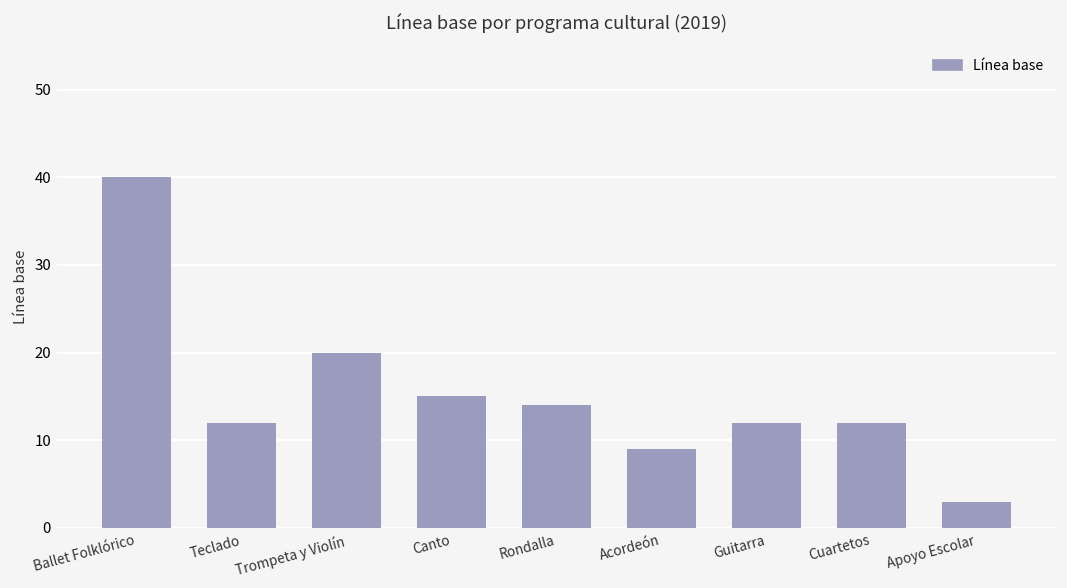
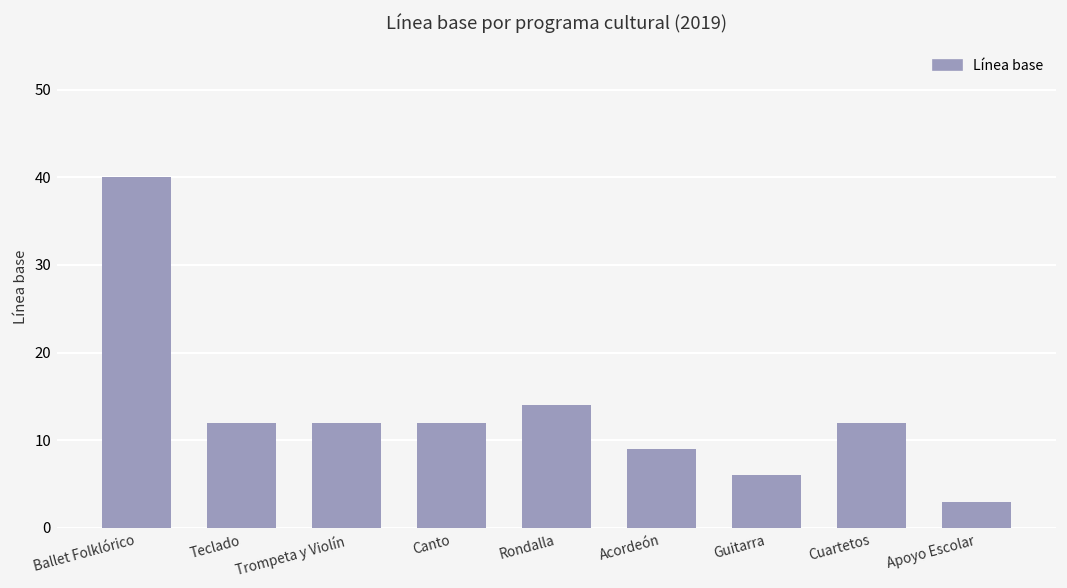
Trompeta y Violín: 20 -> 12
Canto: 15 -> 12
Guitarra: 12 -> 6
